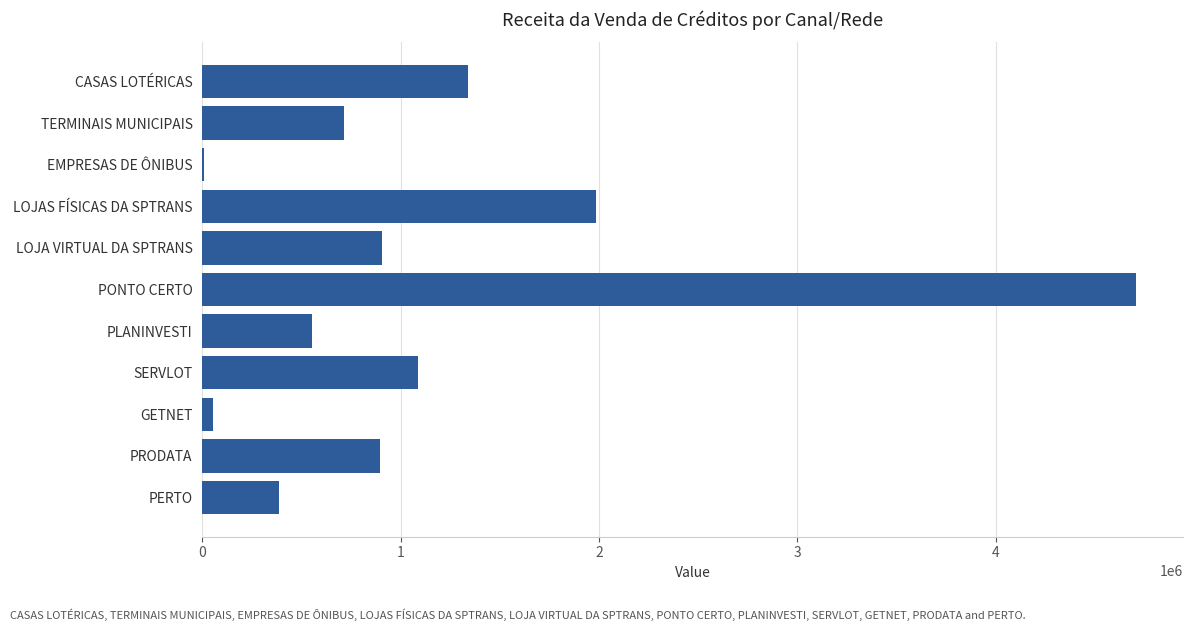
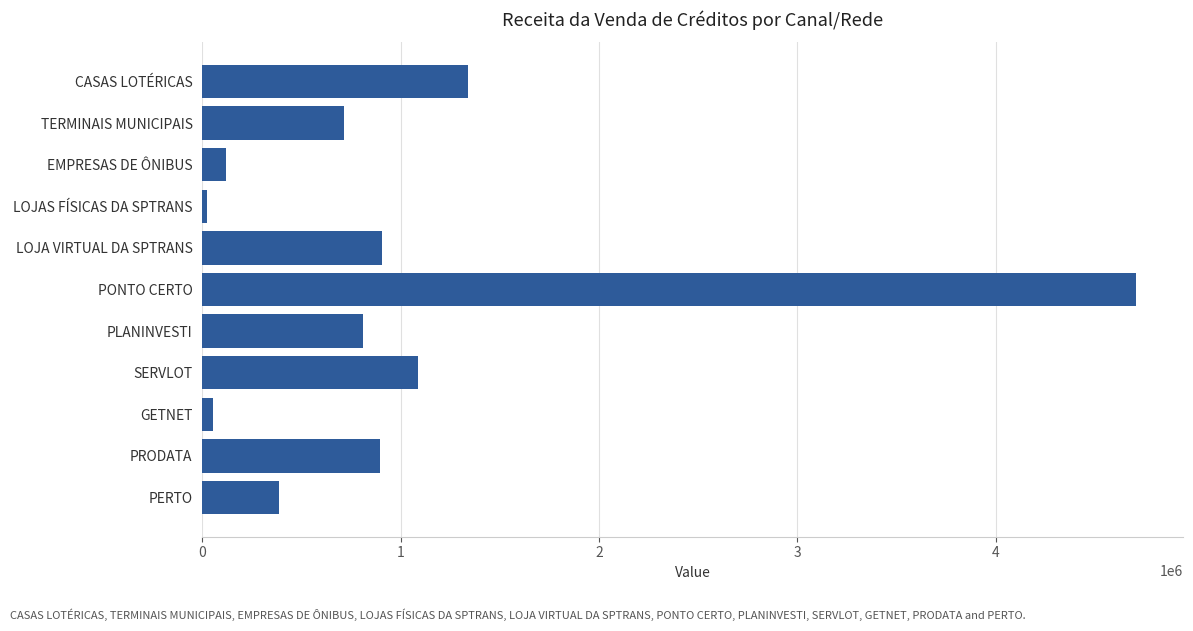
EMPRESAS DE ÔNIBUS: 10000 -> 120000
LOJAS FÍSICAS DA SPTRANS: 1980000 -> 30000
PLANINVESTI: 560000 -> 810000
